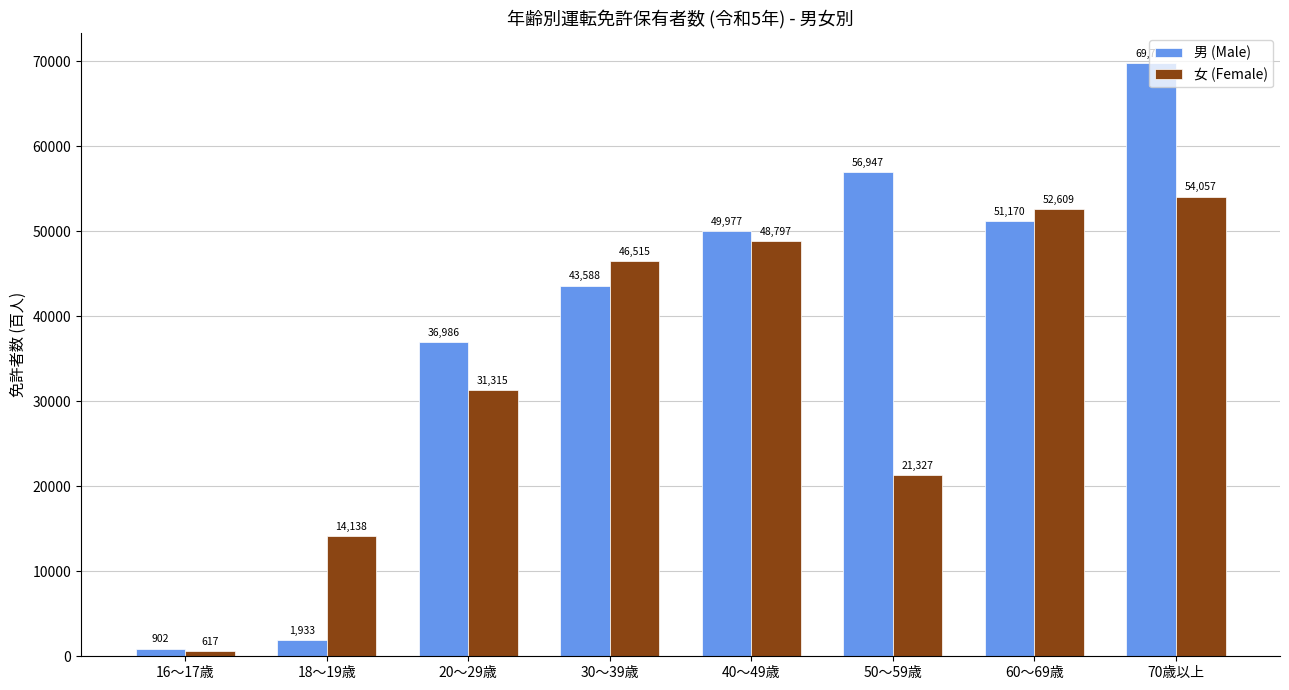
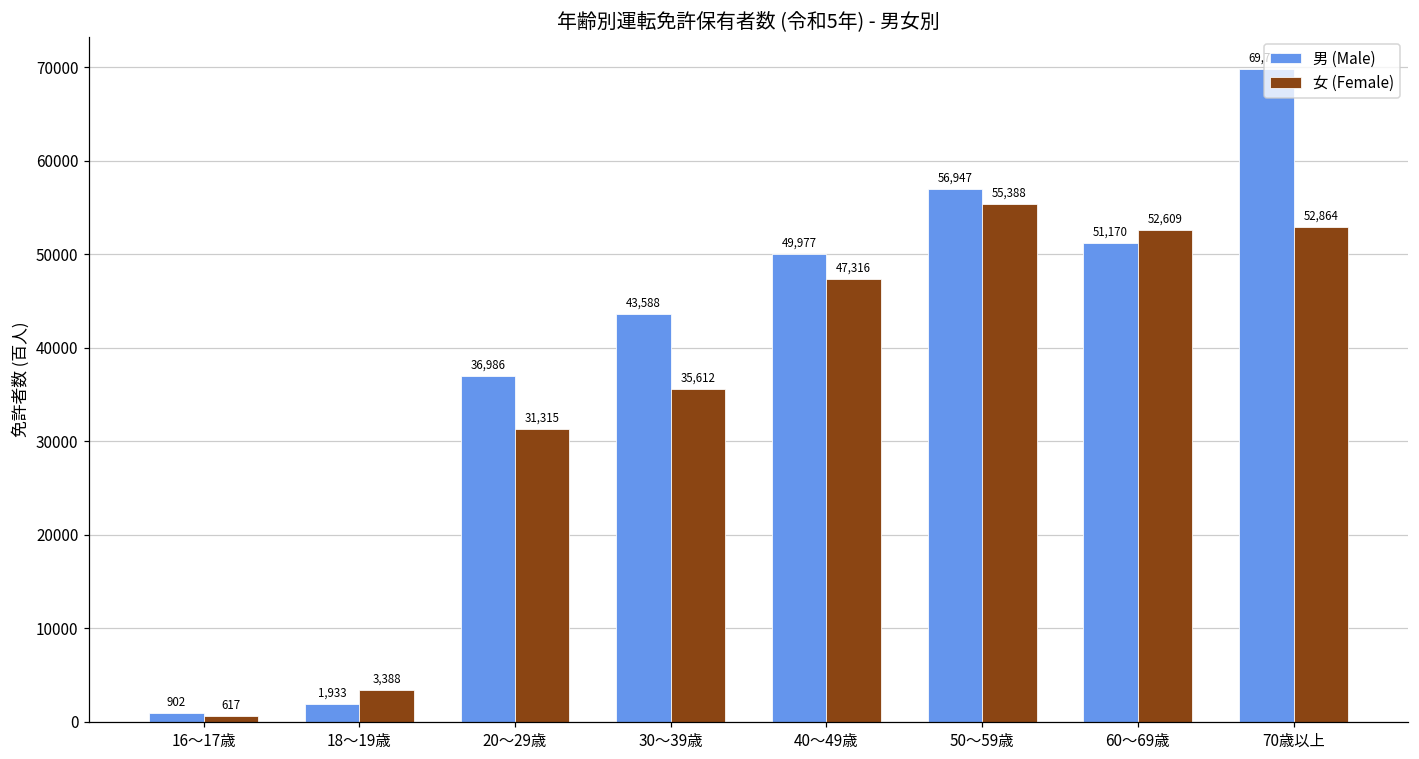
女 (Female), 18～19歳: 14,138 -> 3,388
女 (Female), 30～39歳: 46,515 -> 35,612
女 (Female), 40～49歳: 48,797 -> 47,316
女 (Female), 50～59歳: 21,327 -> 55,388
女 (Female), 70歳以上: 54,057 -> 52,864
